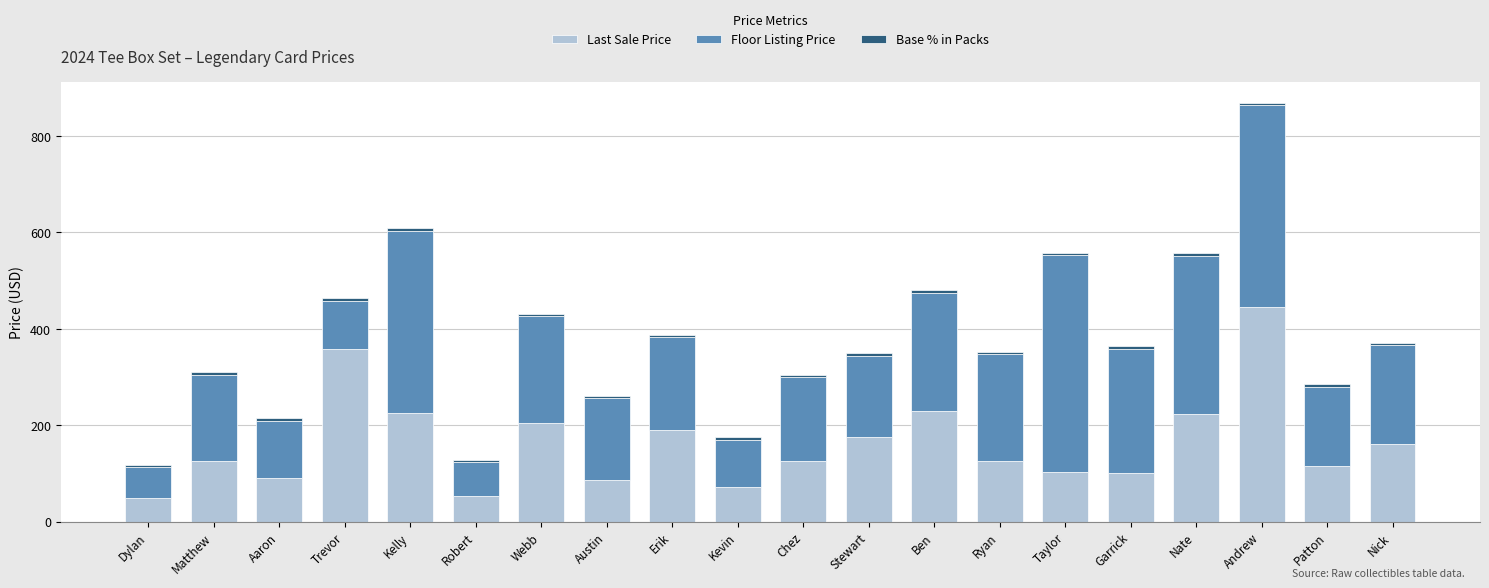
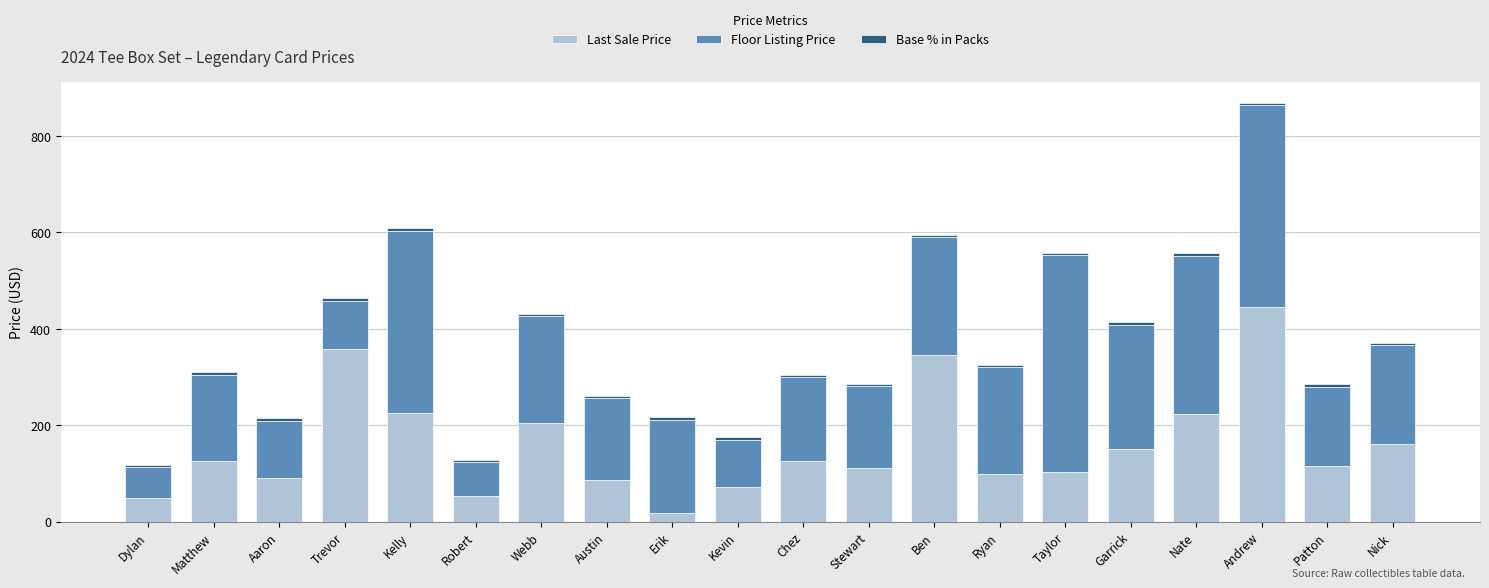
Last Sale Price, Erik: 190 -> 20
Last Sale Price, Stewart: 180 -> 110
Last Sale Price, Ben: 230 -> 350
Last Sale Price, Ryan: 130 -> 100
Last Sale Price, Garrick: 100 -> 150
